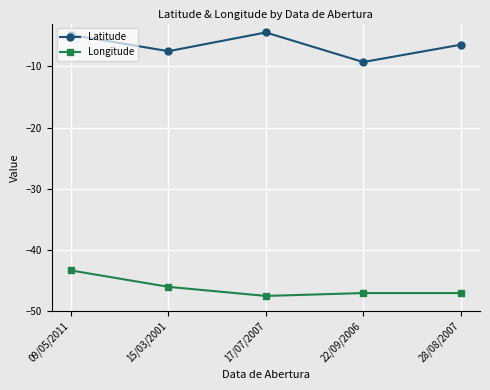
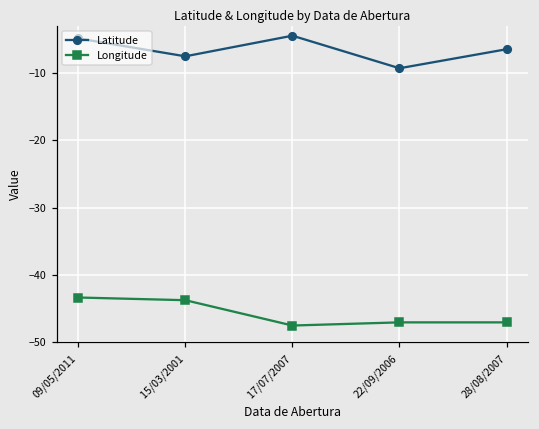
Longitude, 15/03/2001: -46 -> -44
